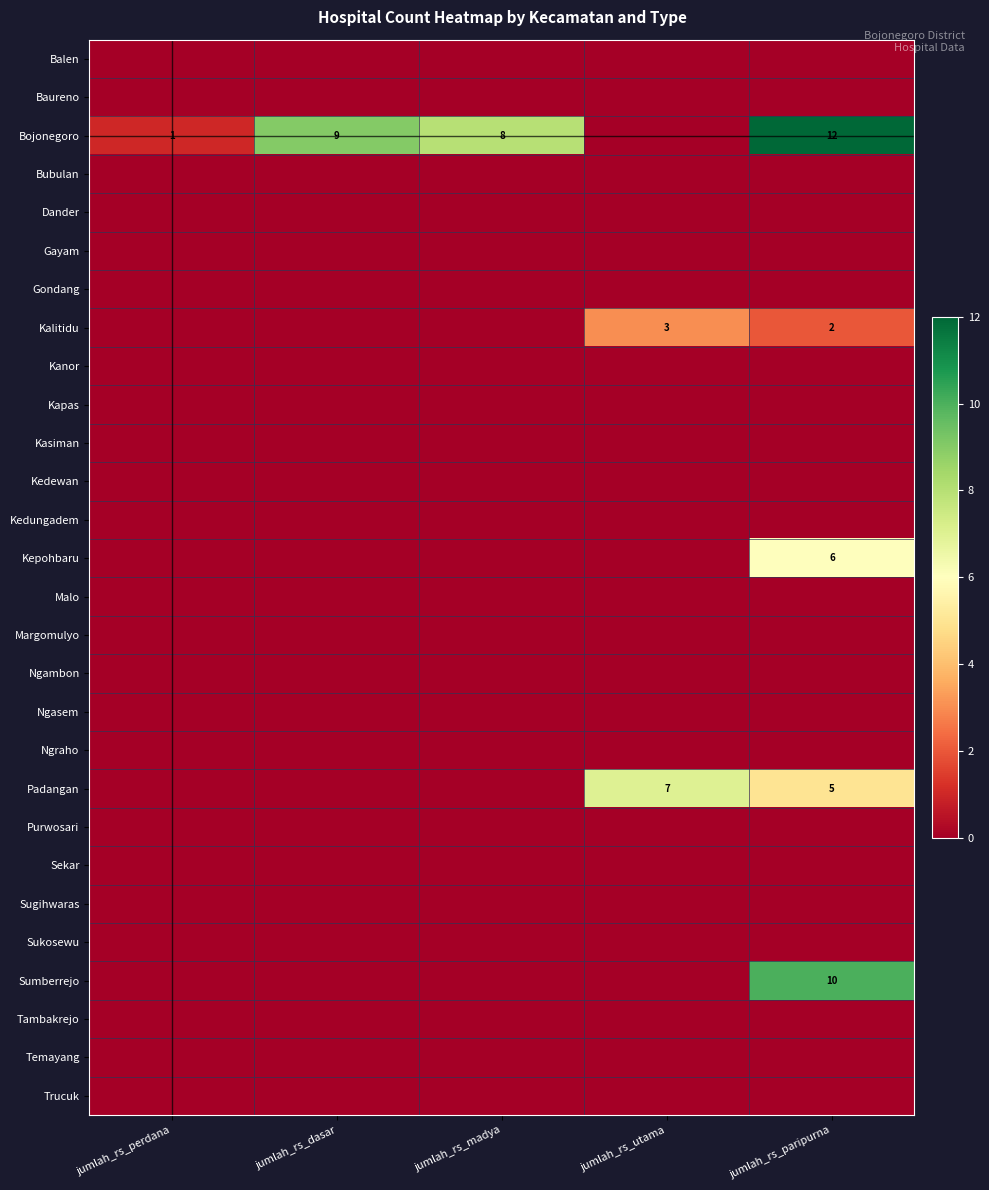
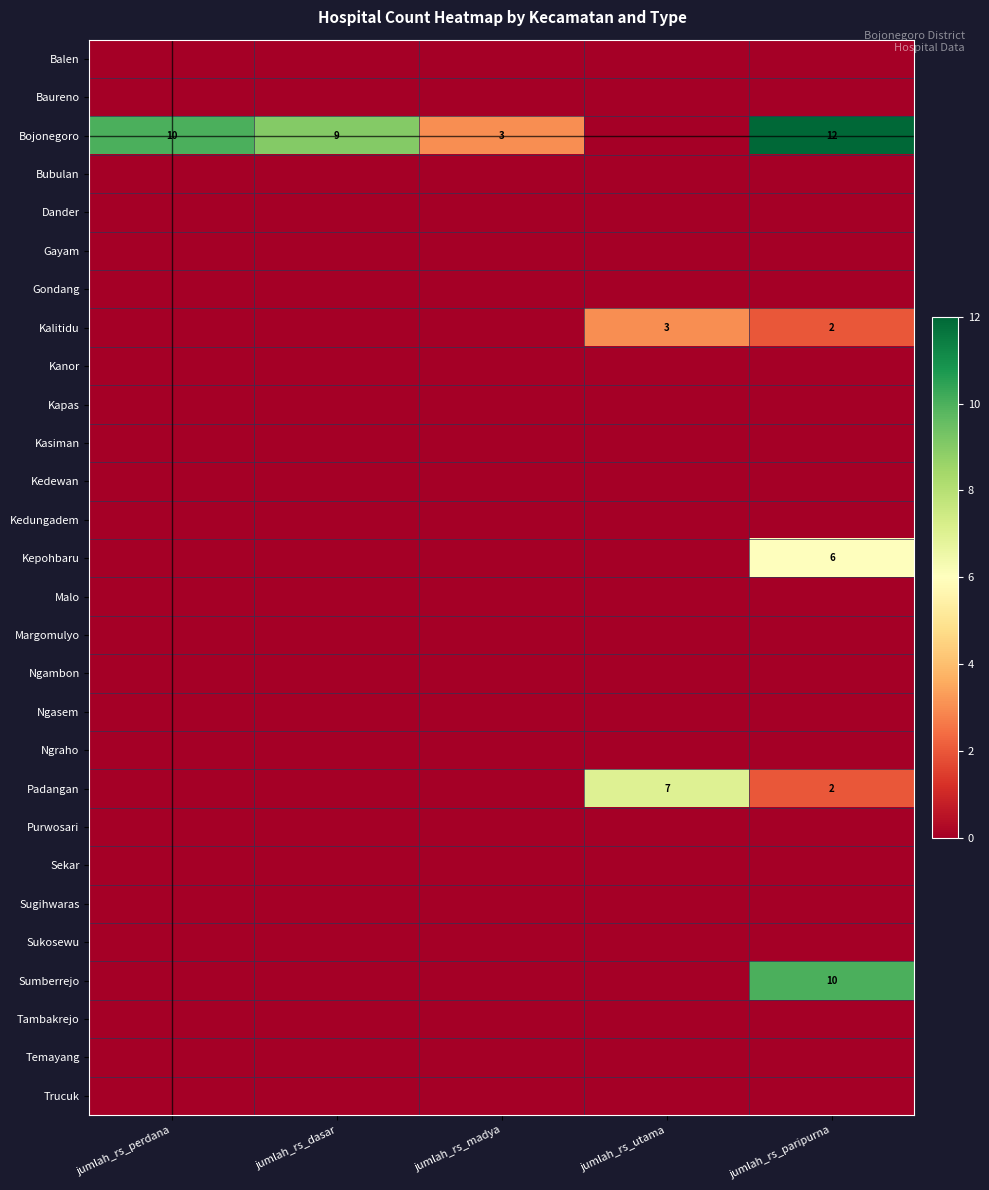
Bojonegoro, jumlah_rs_perdana: 1 -> 10
Bojonegoro, jumlah_rs_madya: 8 -> 3
Padangan, jumlah_rs_paripurna: 5 -> 2
